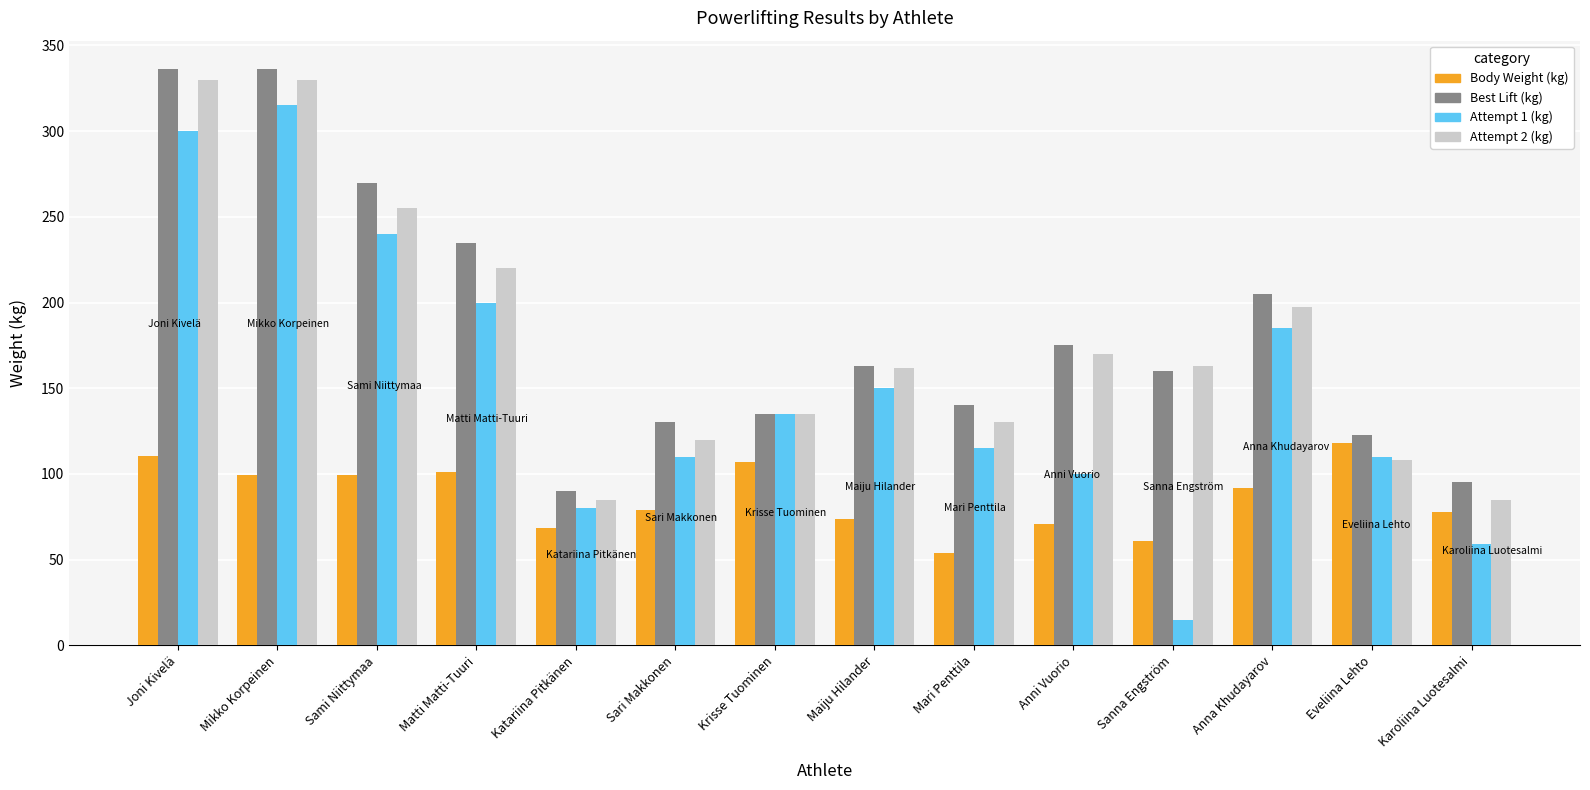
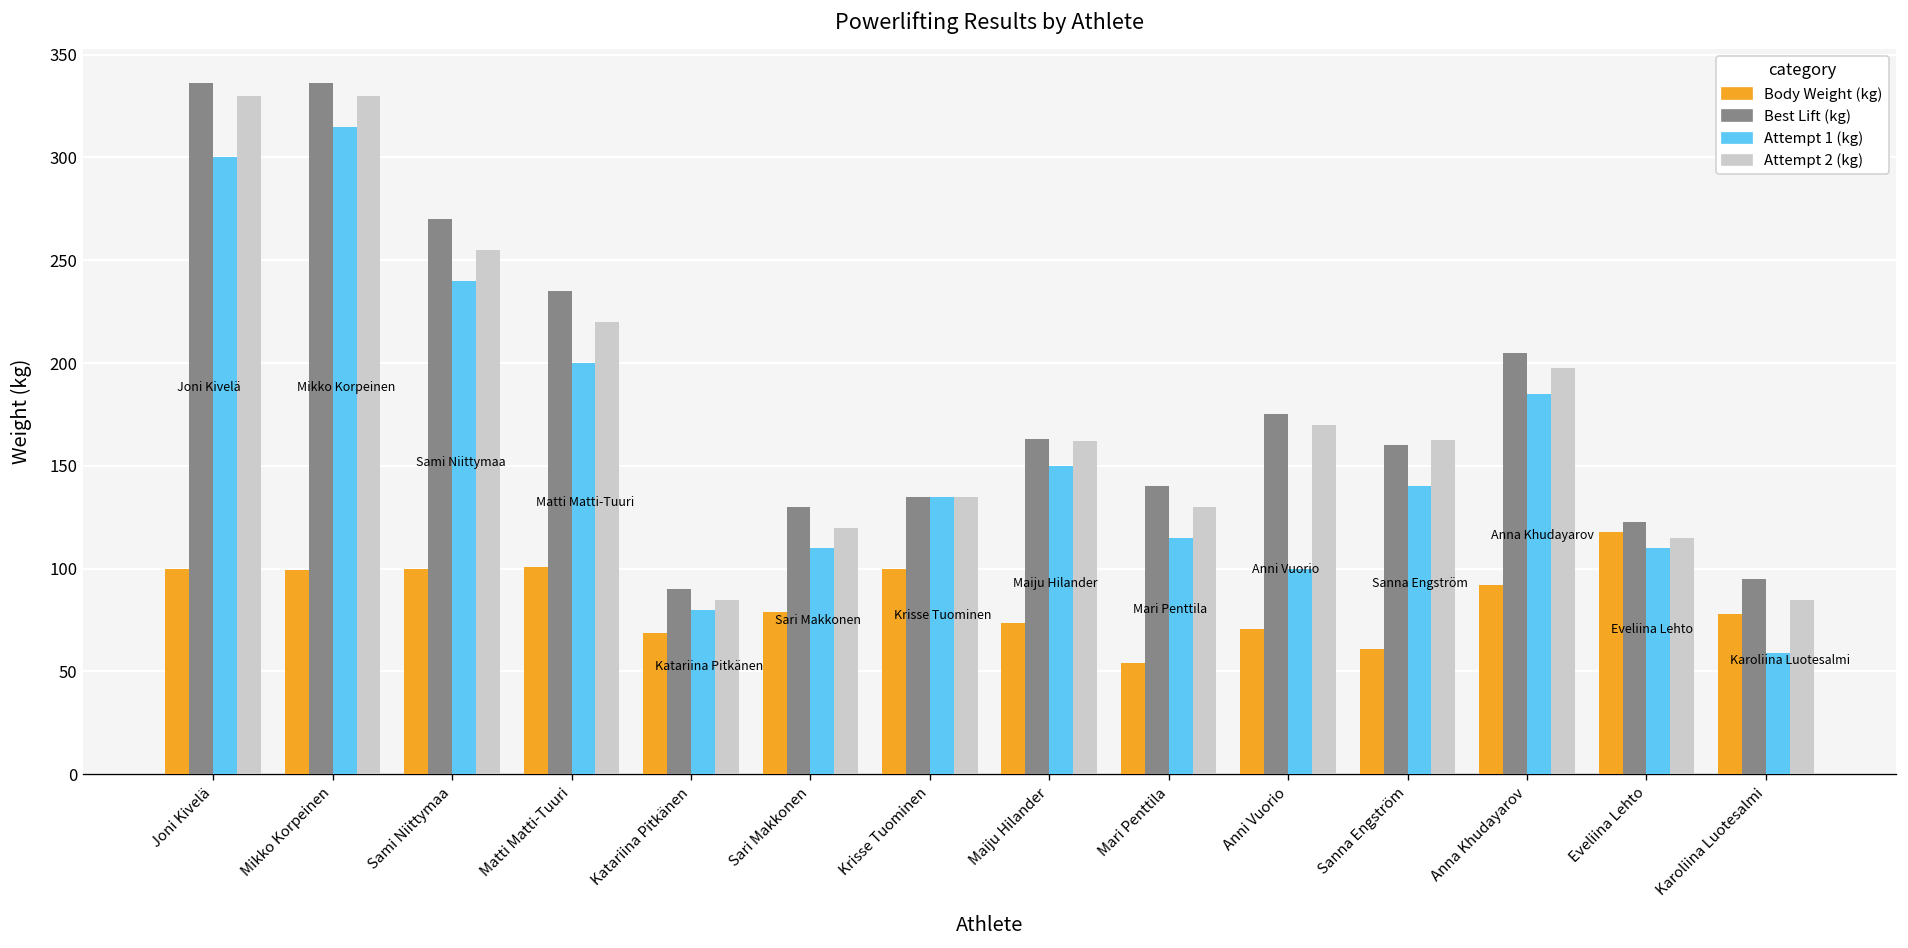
Body Weight (kg), Joni Kivelä: 110 -> 100
Body Weight (kg), Krisse Tuominen: 107 -> 100
Attempt 1 (kg), Sanna Engström: 15 -> 140
Attempt 2 (kg), Eveliina Lehto: 108 -> 115
